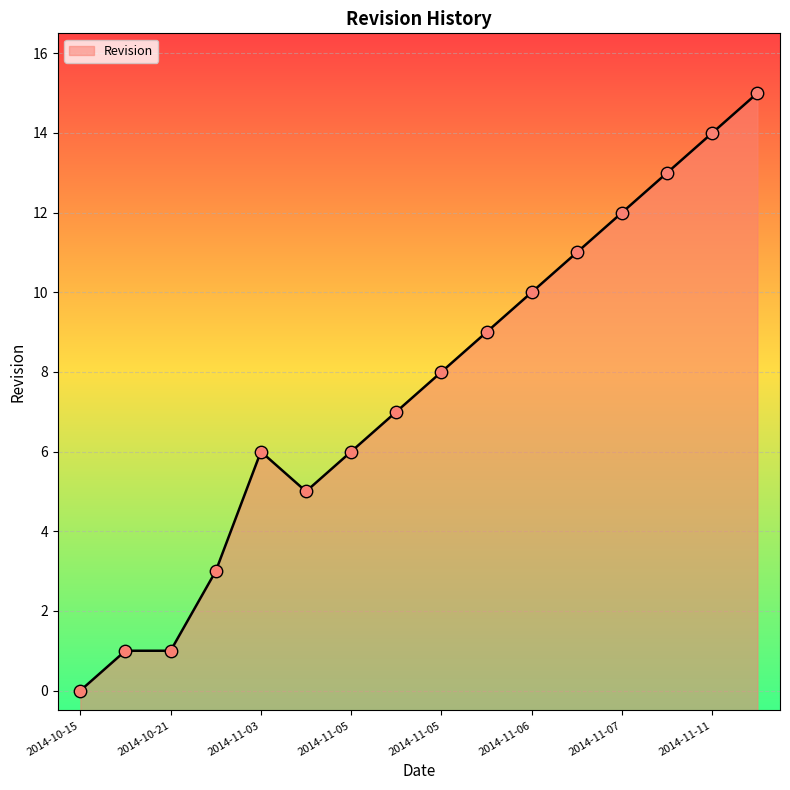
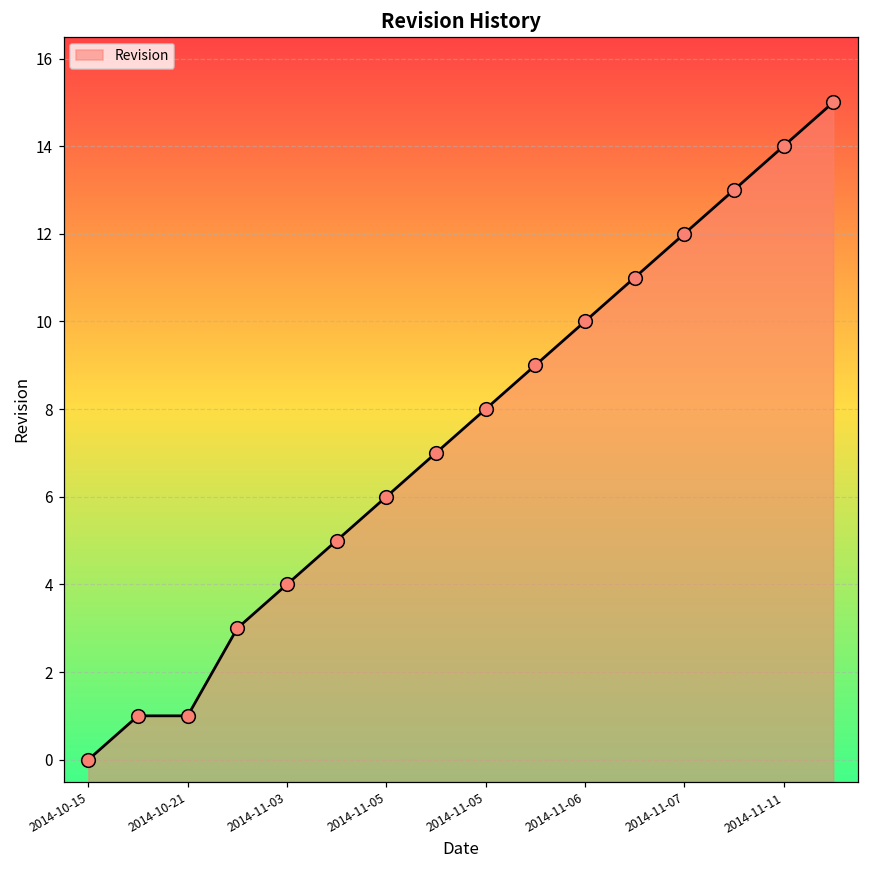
2014-11-03: 6 -> 4
